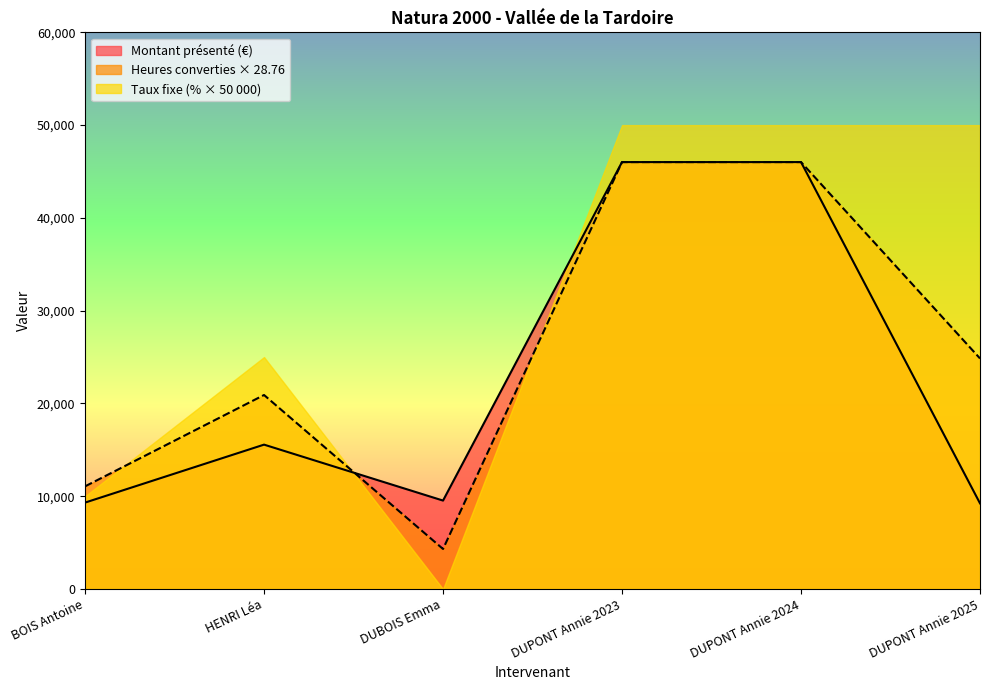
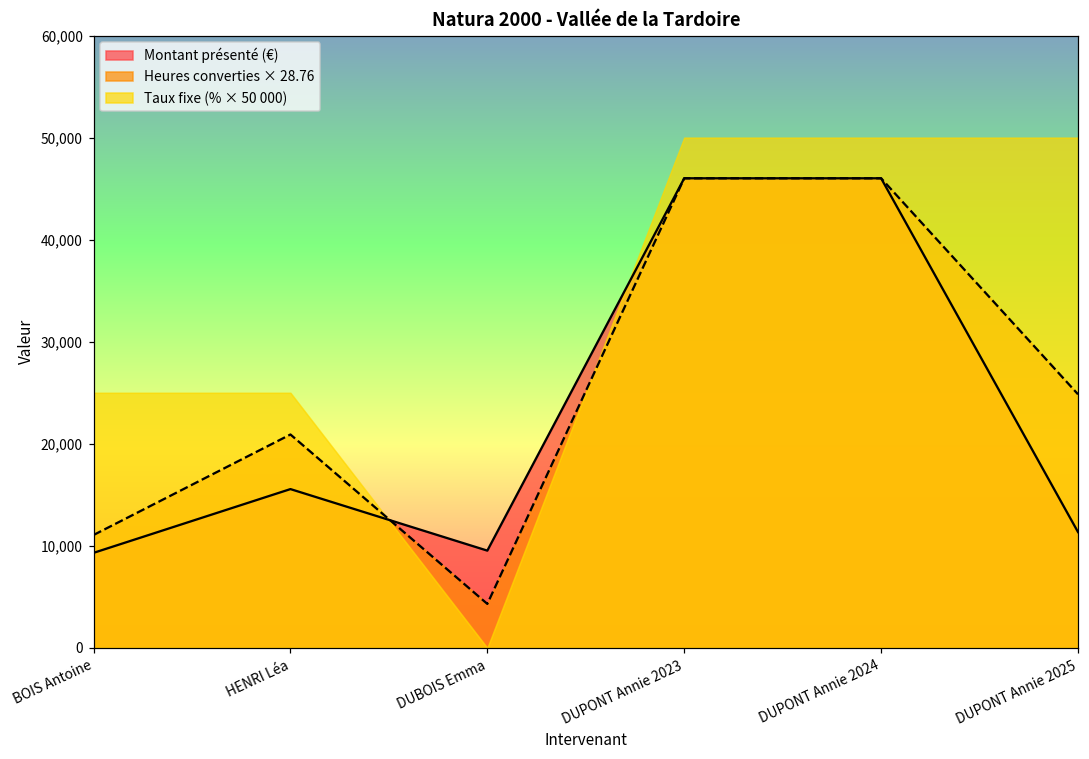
Taux fixe (% × 50 000), BOIS Antoine: 10,000 -> 25,000
Montant présenté (€), DUPONT Annie 2025: 9,000 -> 11,000
